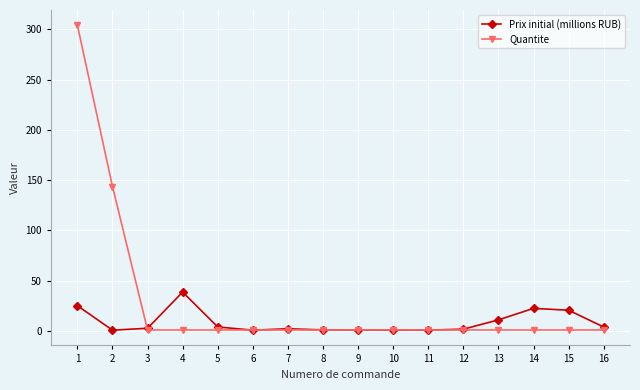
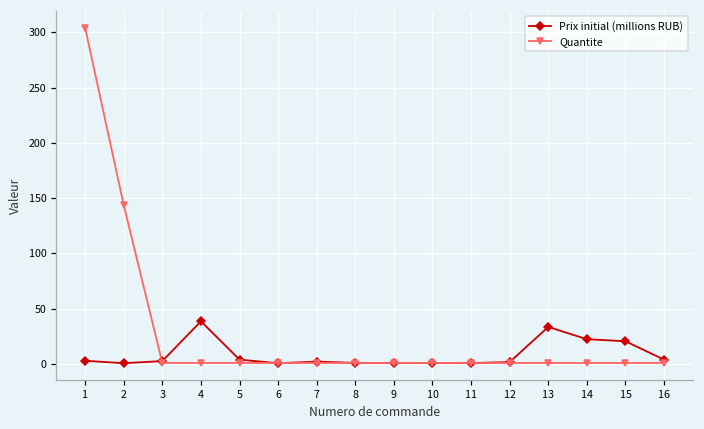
Prix initial (millions RUB), 1: 25 -> 3
Prix initial (millions RUB), 13: 11 -> 34
